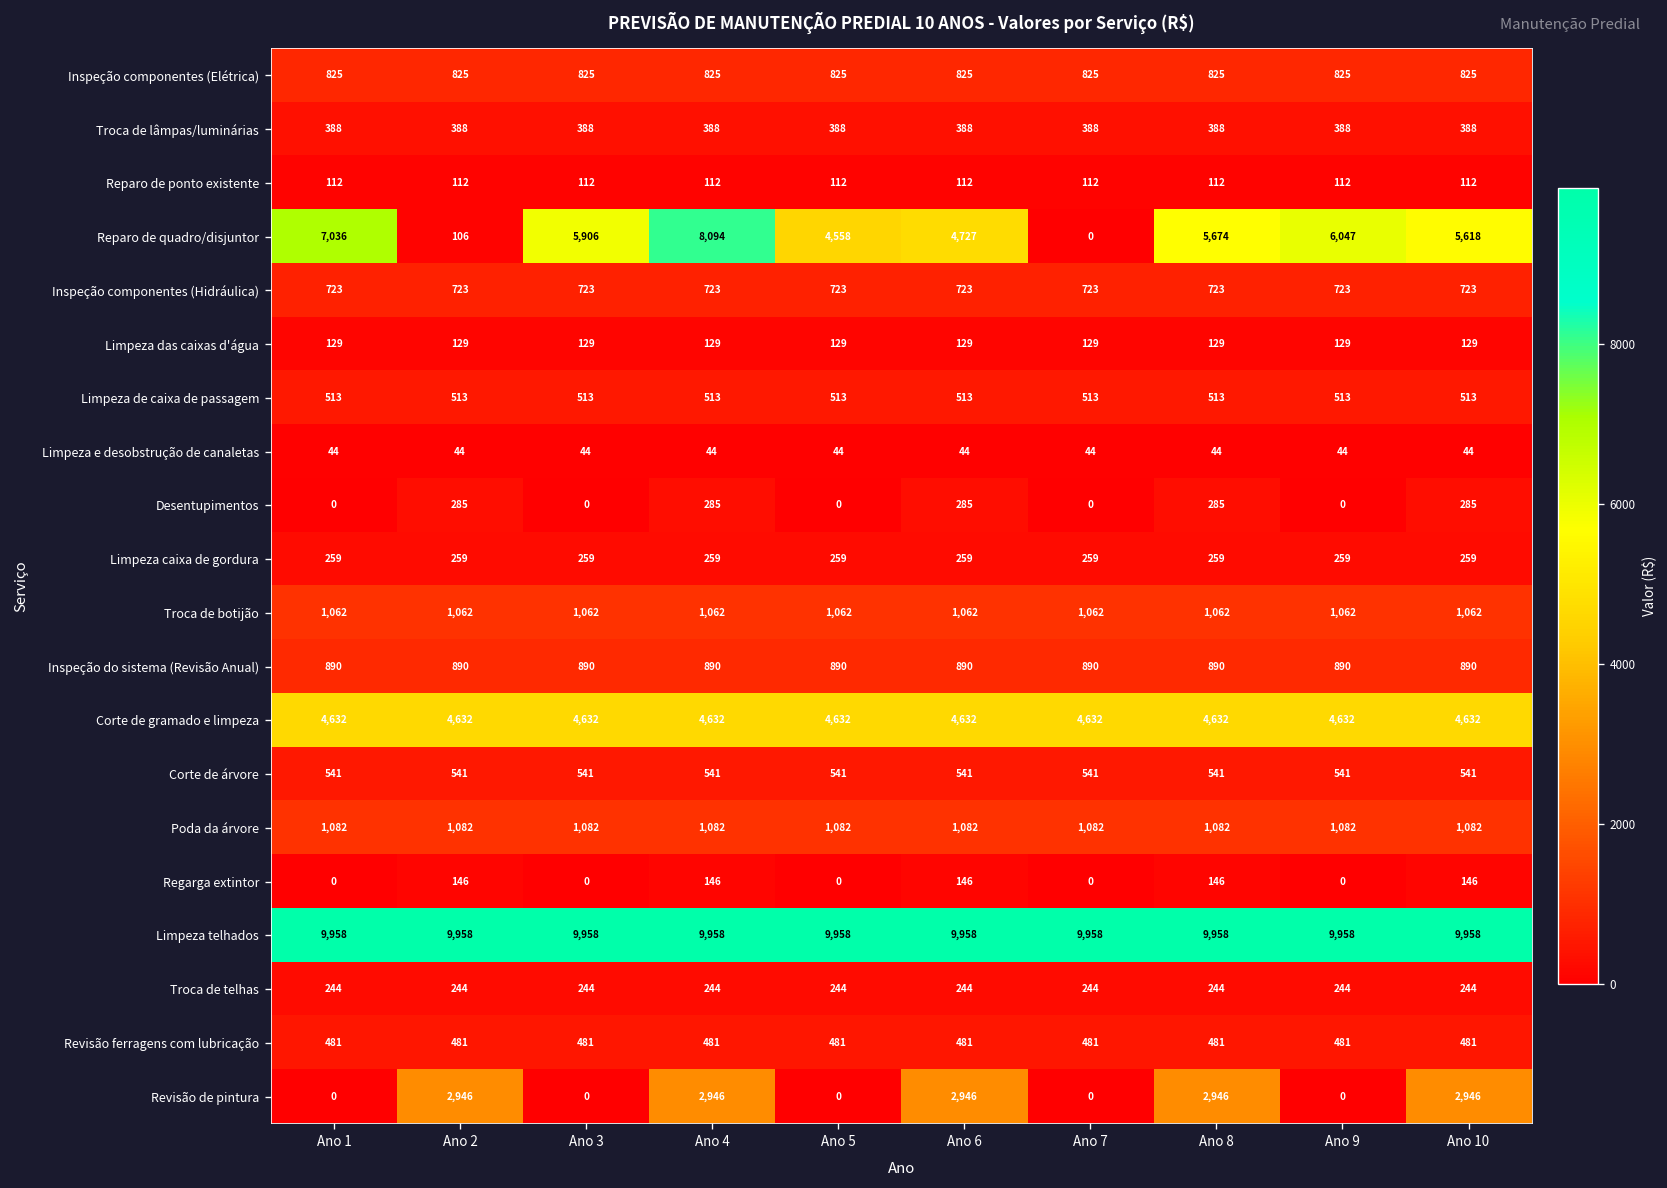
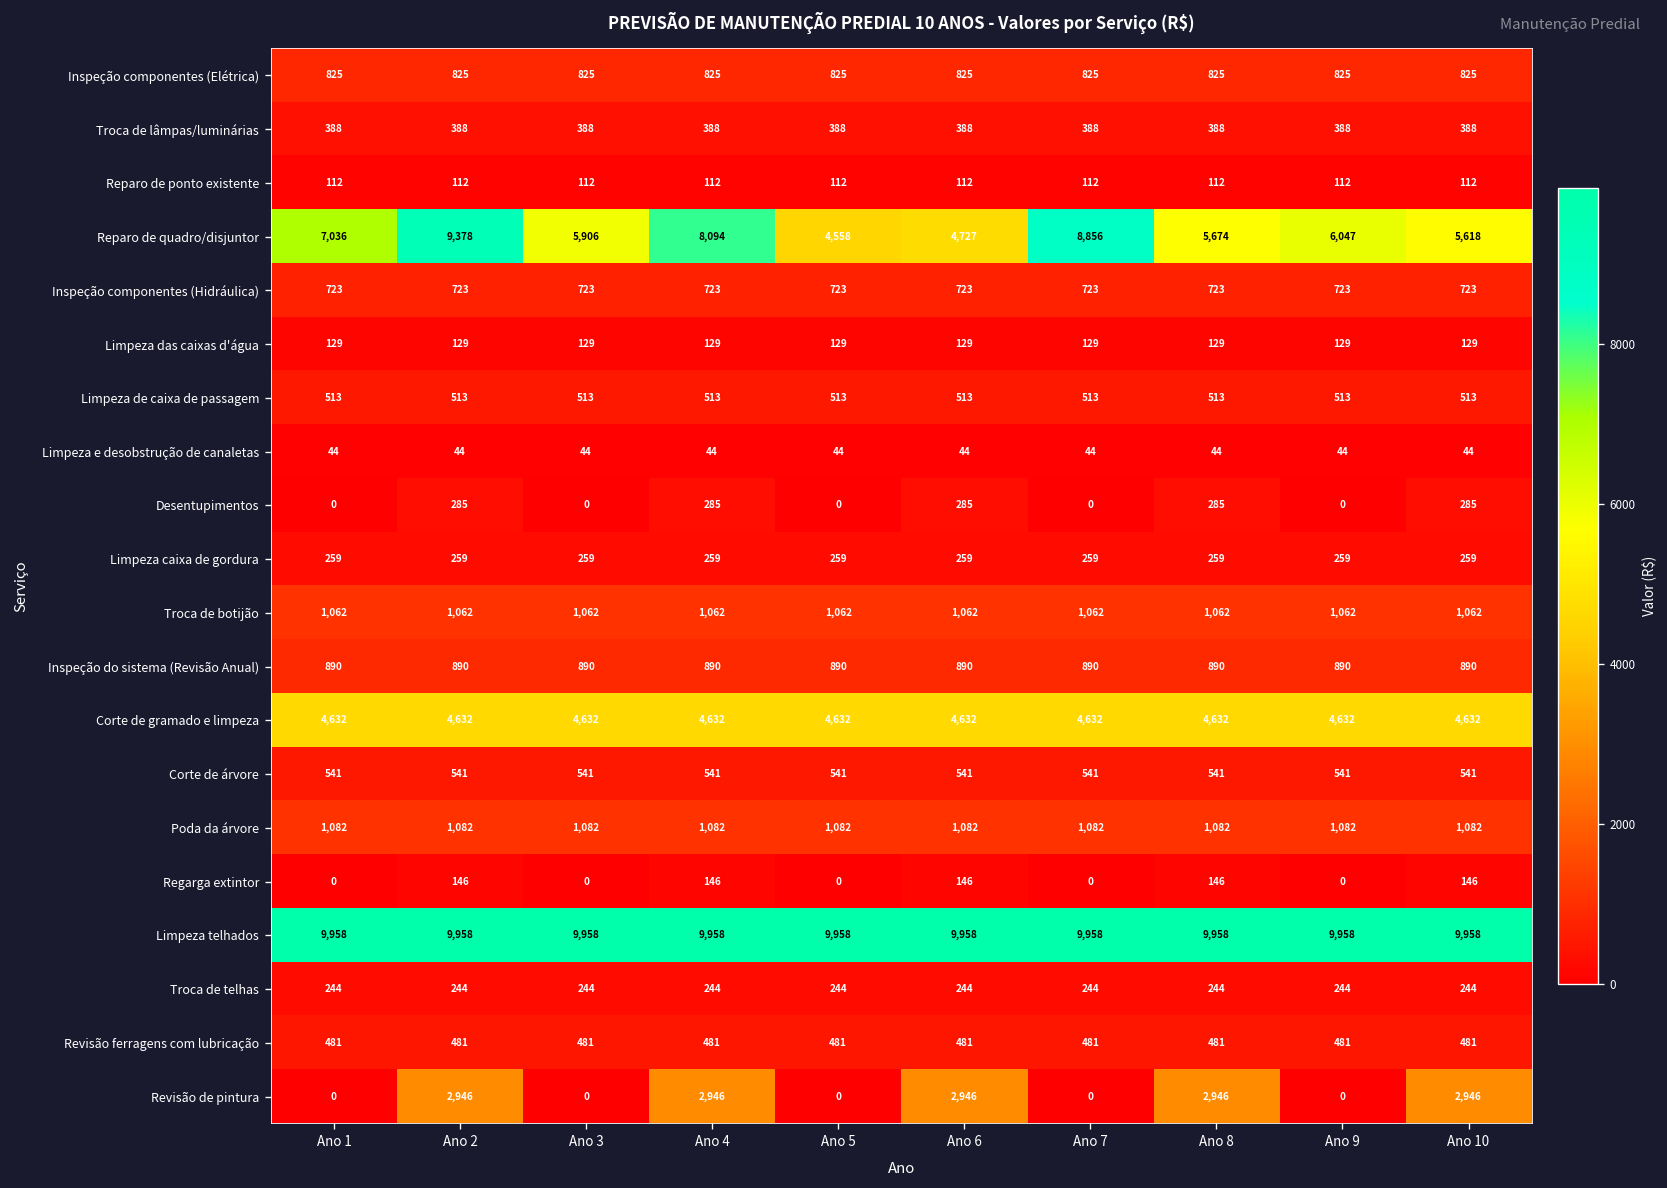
Reparo de quadro/disjuntor, Ano 2: 106 -> 9,378
Reparo de quadro/disjuntor, Ano 7: 0 -> 8,856
